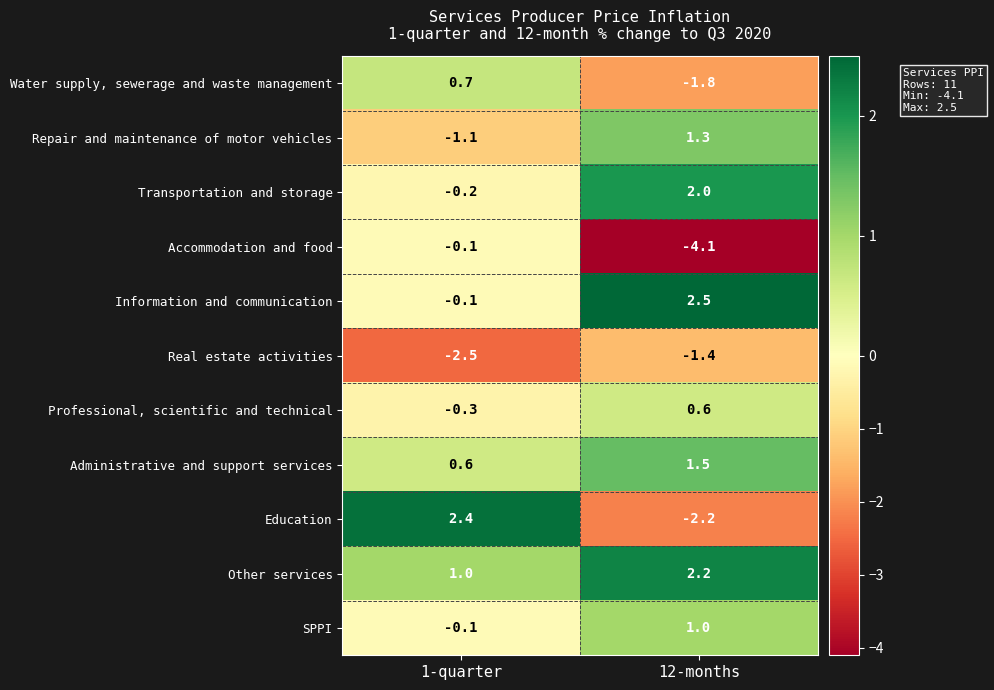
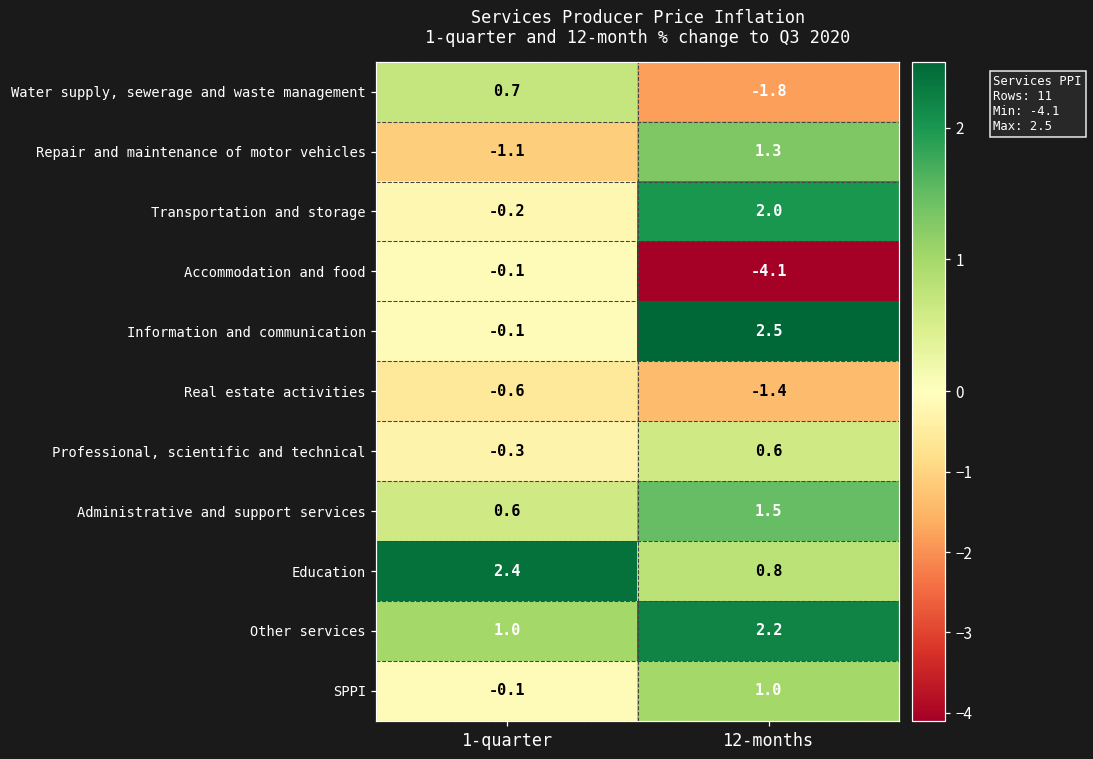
Real estate activities, 1-quarter: -2.5 -> -0.6
Education, 12-months: -2.2 -> 0.8
